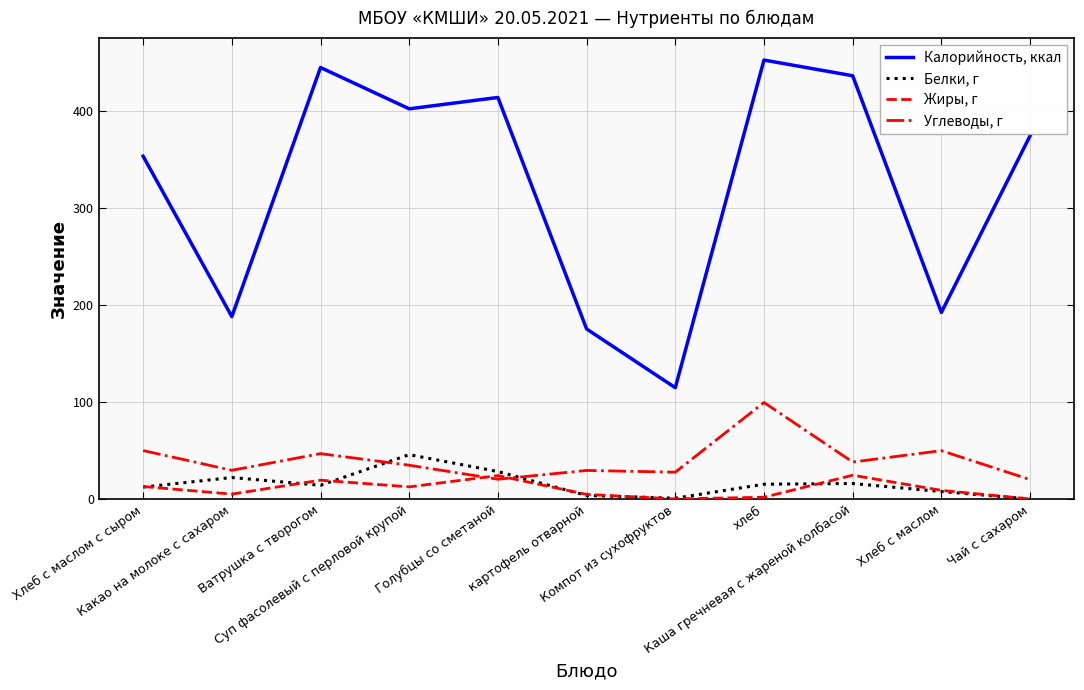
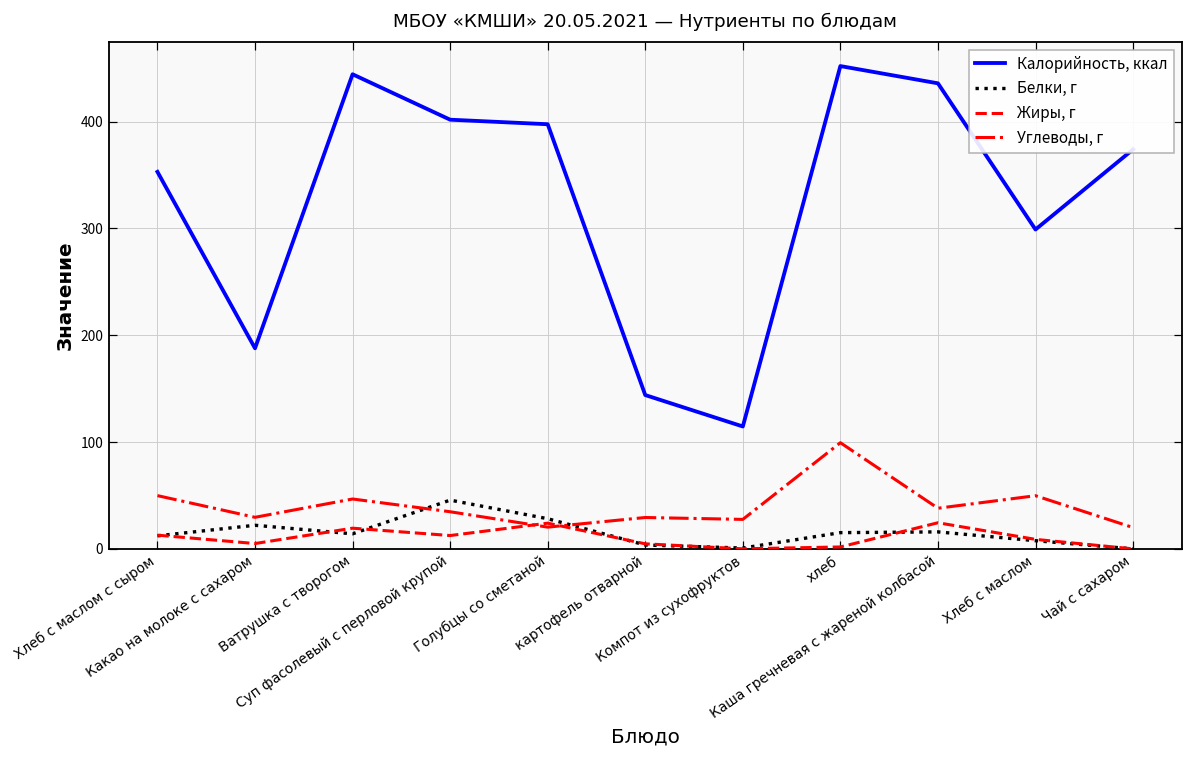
Калорийность, ккал, Голубцы со сметаной: 410 -> 400
Калорийность, ккал, картофель отварной: 180 -> 140
Калорийность, ккал, Хлеб с маслом: 190 -> 300
